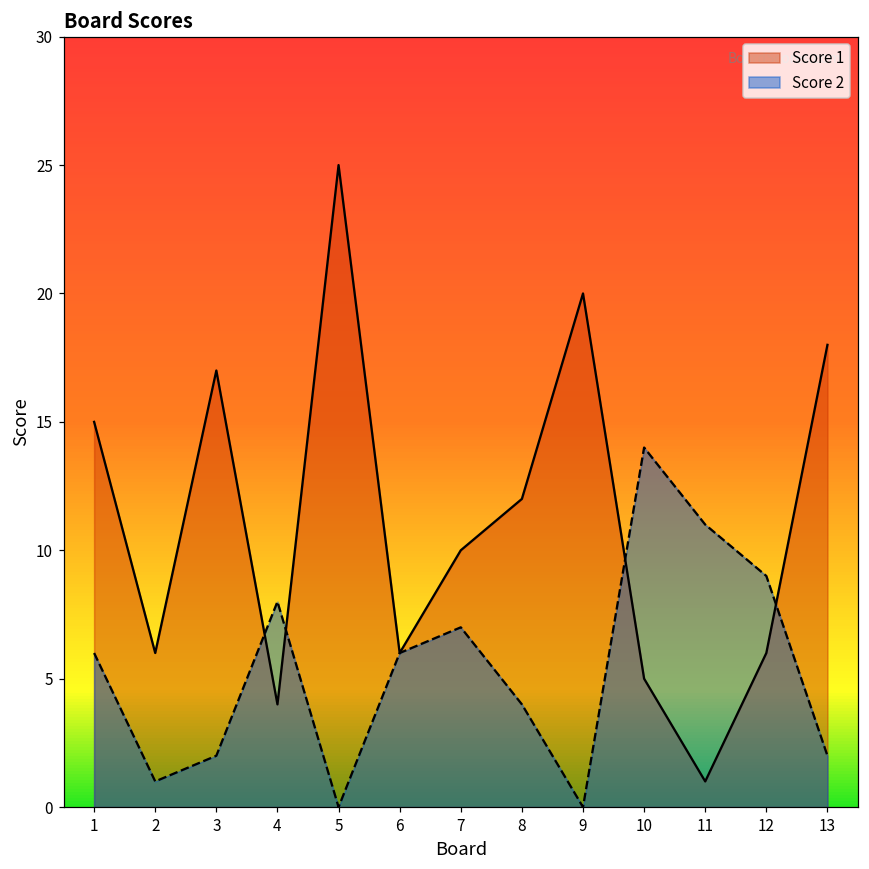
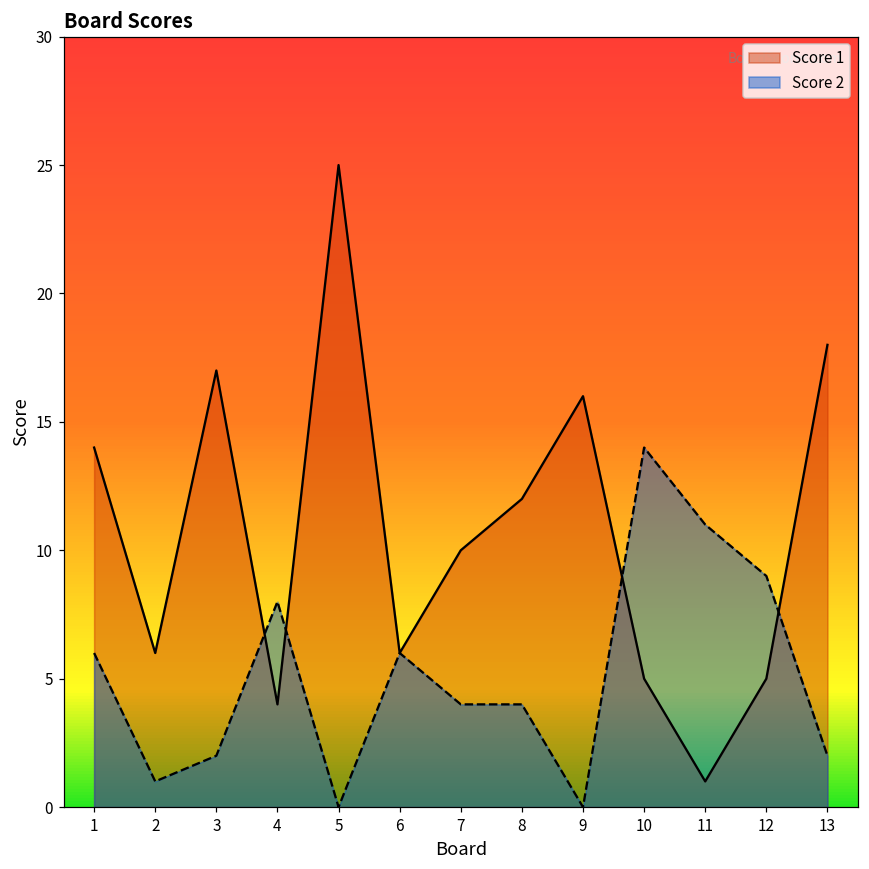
Score 1, 1: 15 -> 14
Score 2, 7: 7 -> 4
Score 1, 9: 20 -> 16
Score 1, 12: 6 -> 5
